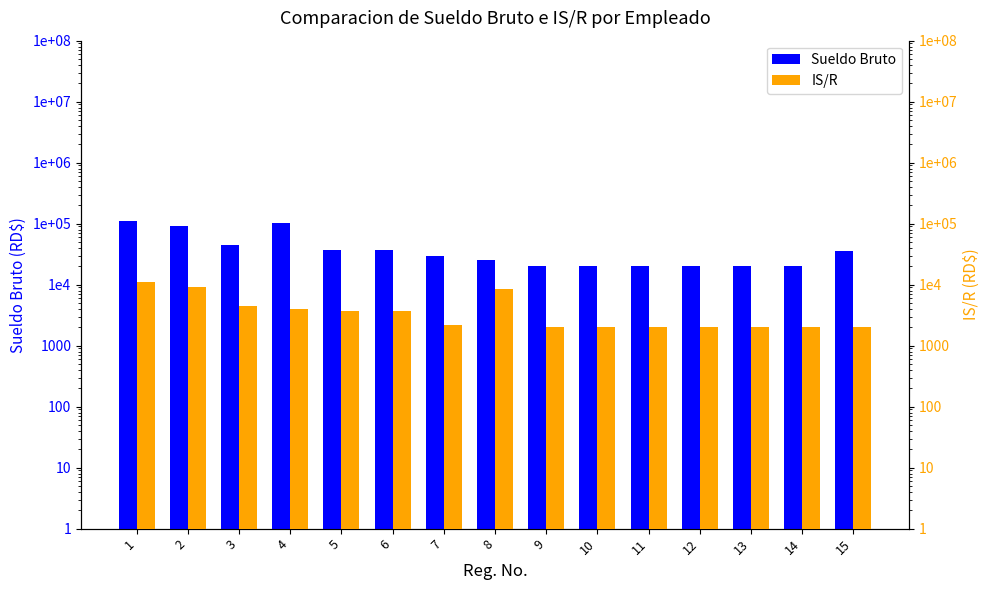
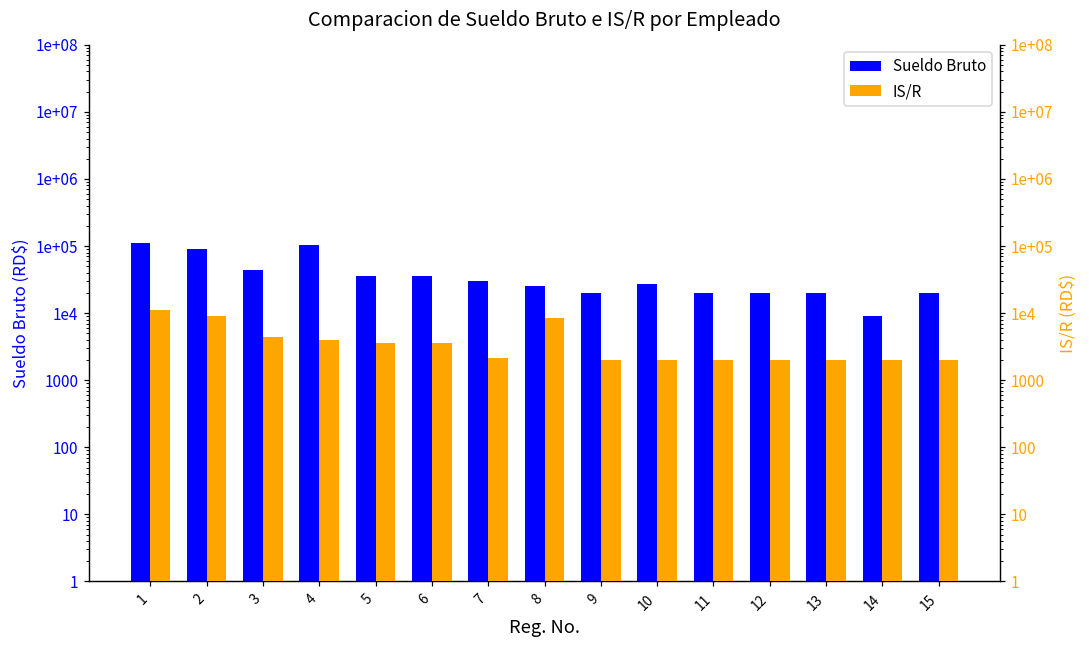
Sueldo Bruto, 10: 20000 -> 30000
Sueldo Bruto, 14: 20000 -> 9000
Sueldo Bruto, 15: 40000 -> 20000
